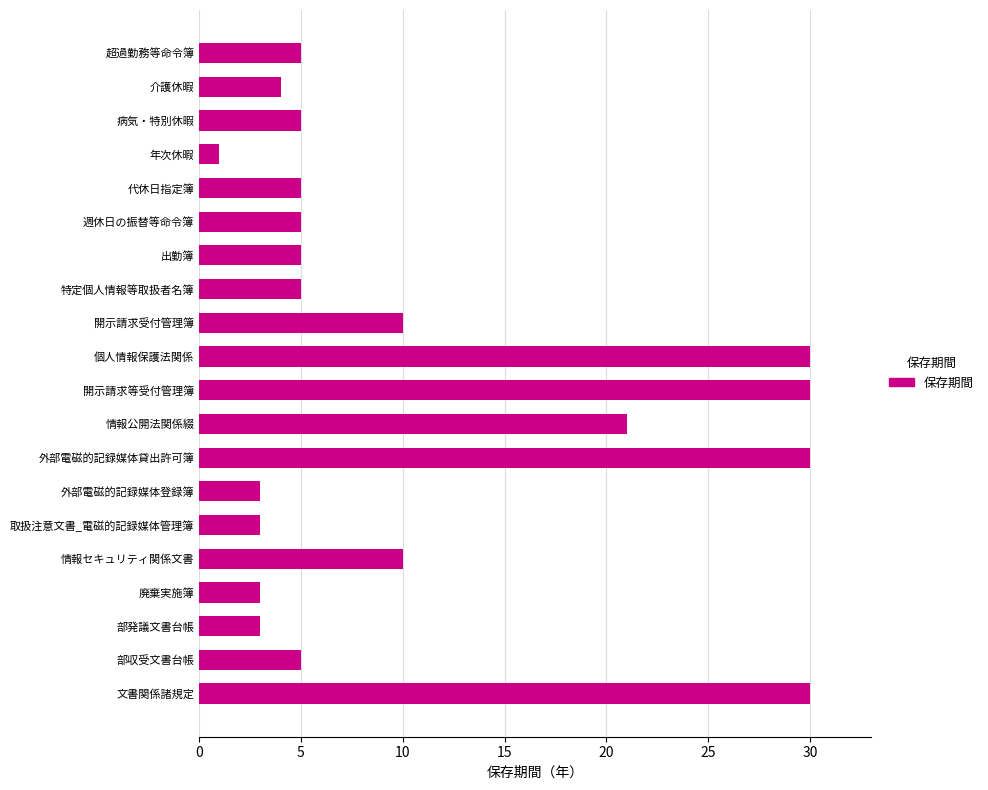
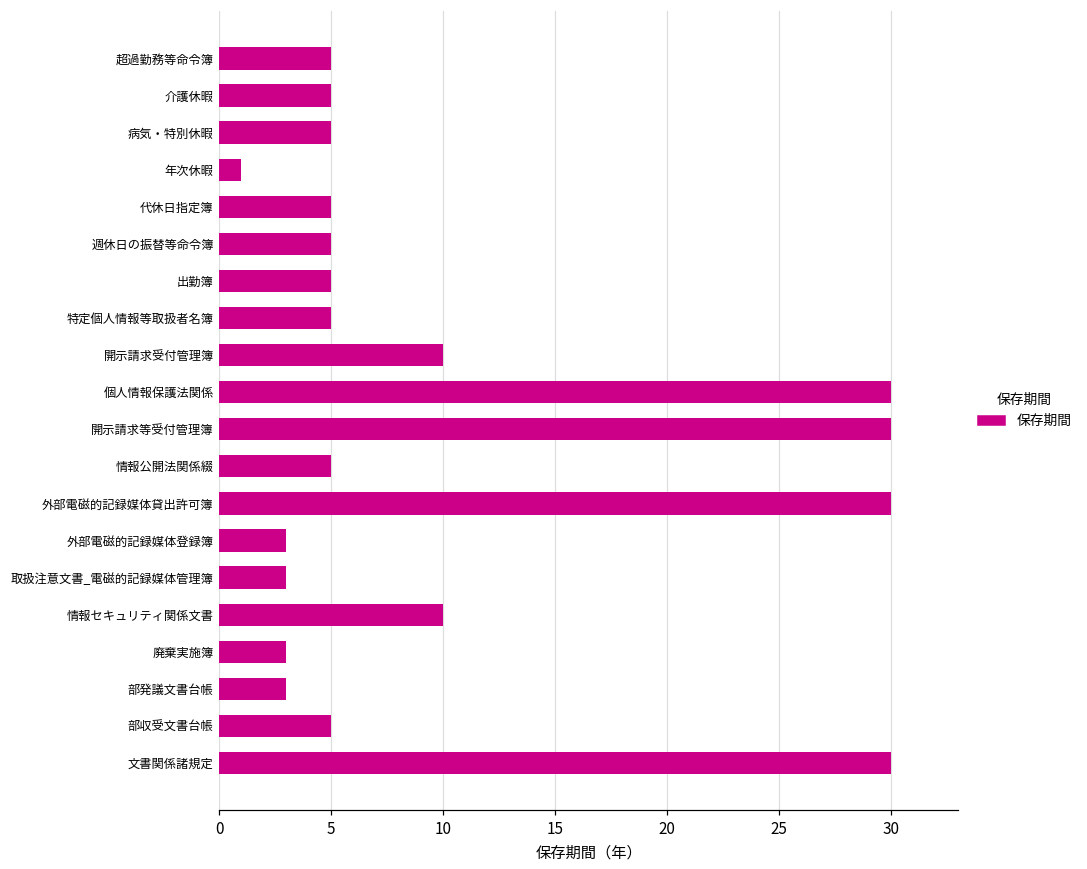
介護休暇: 4 -> 5
情報公開法関係綴: 21 -> 5
